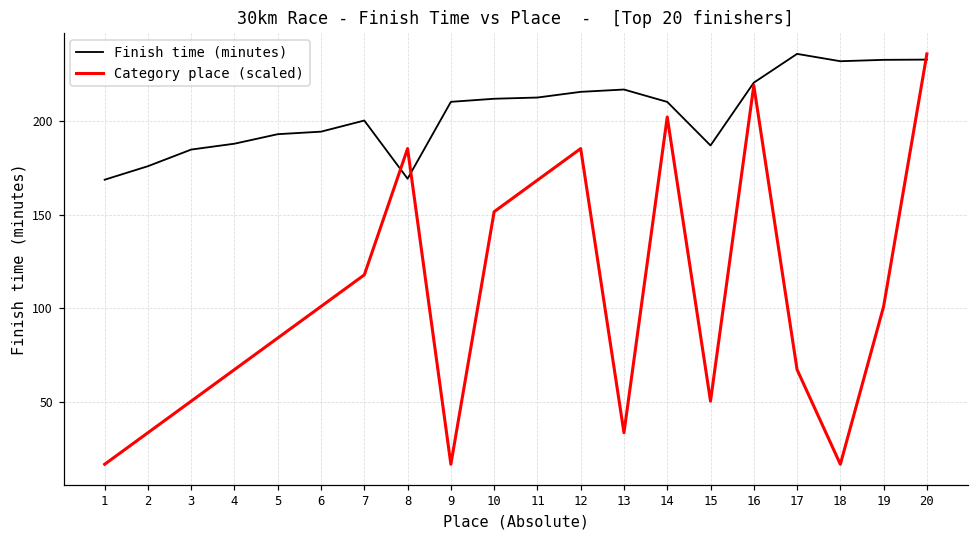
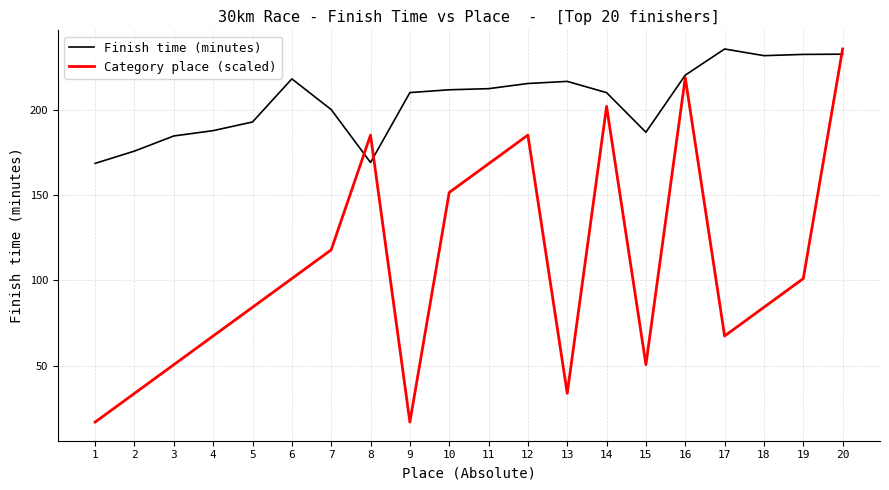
Finish time (minutes), 6: 194 -> 218
Category place (scaled), 18: 17 -> 84
